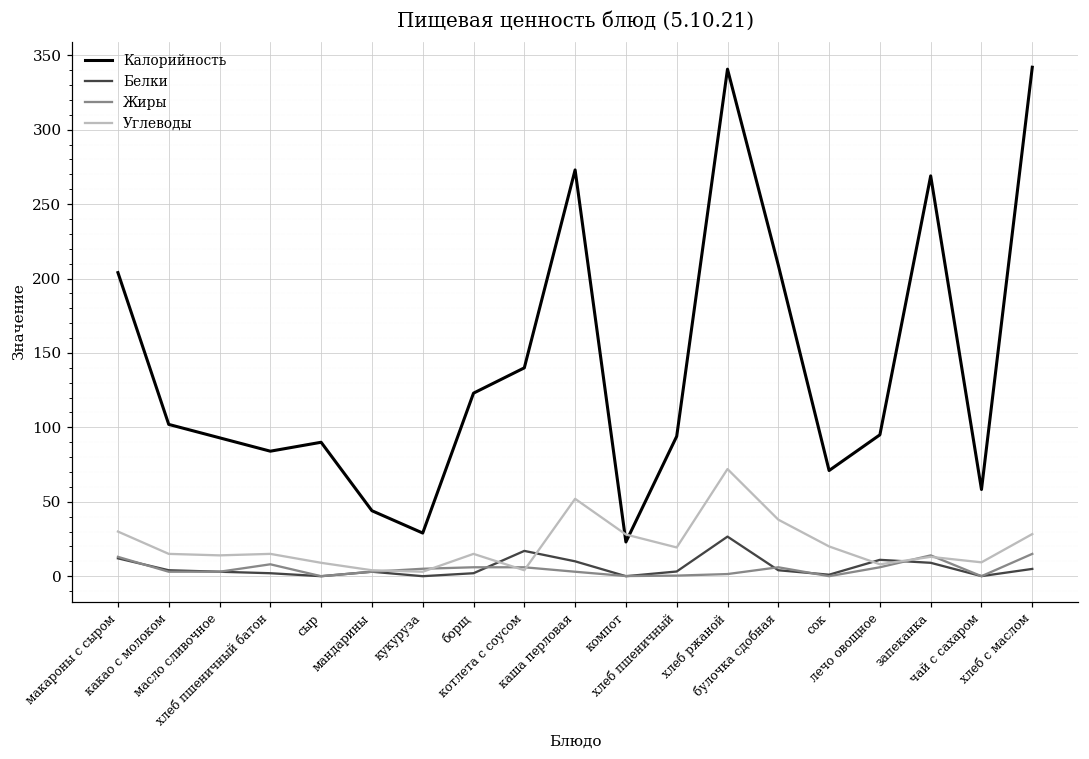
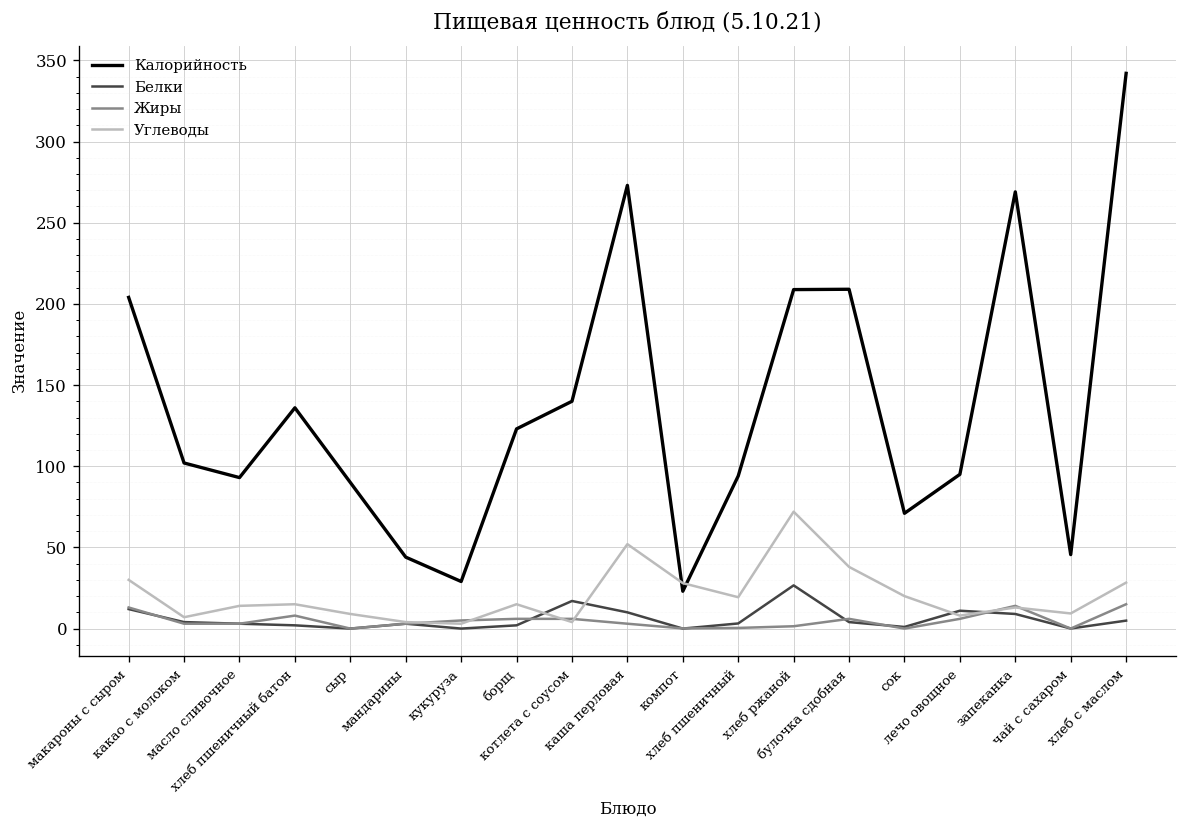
Углеводы, какао с молоком: 15 -> 7
Калорийность, хлеб пшеничный батон: 84 -> 136
Калорийность, хлеб ржаной: 341 -> 209
Калорийность, чай с сахаром: 58 -> 46
